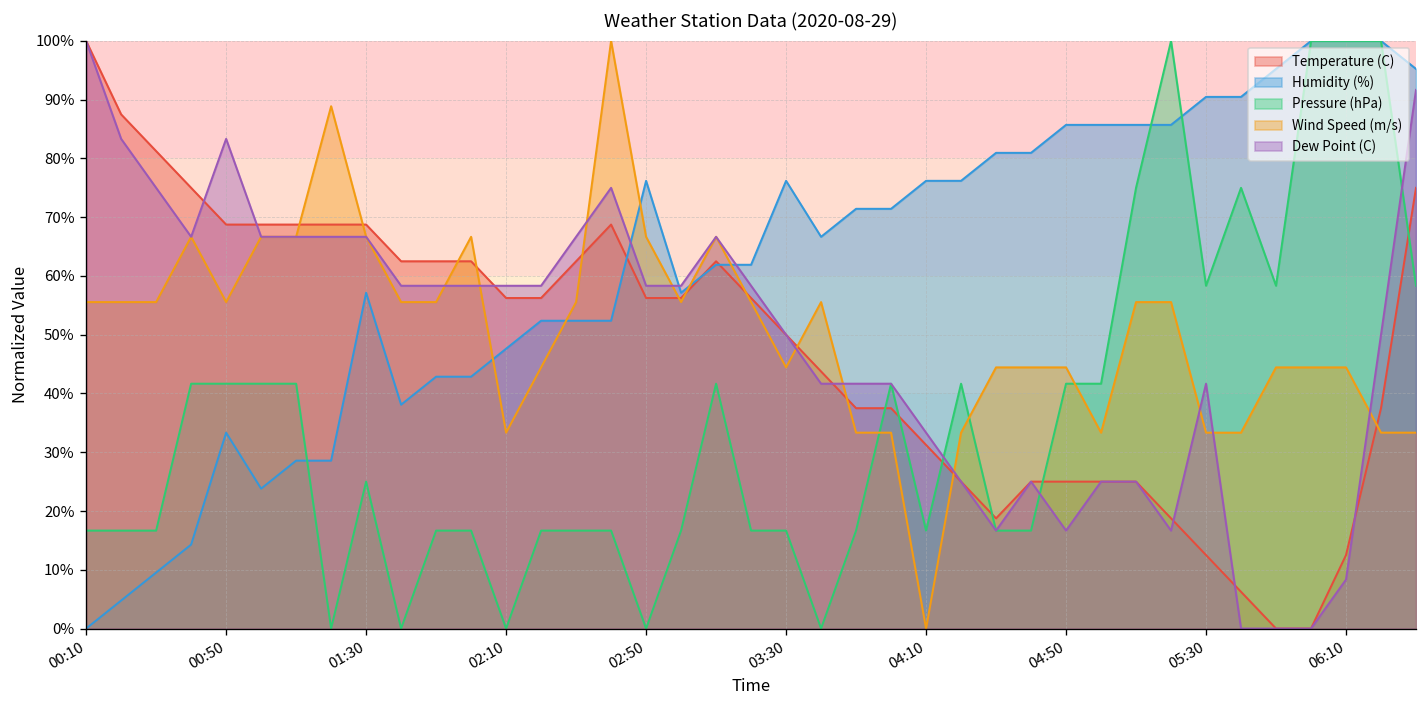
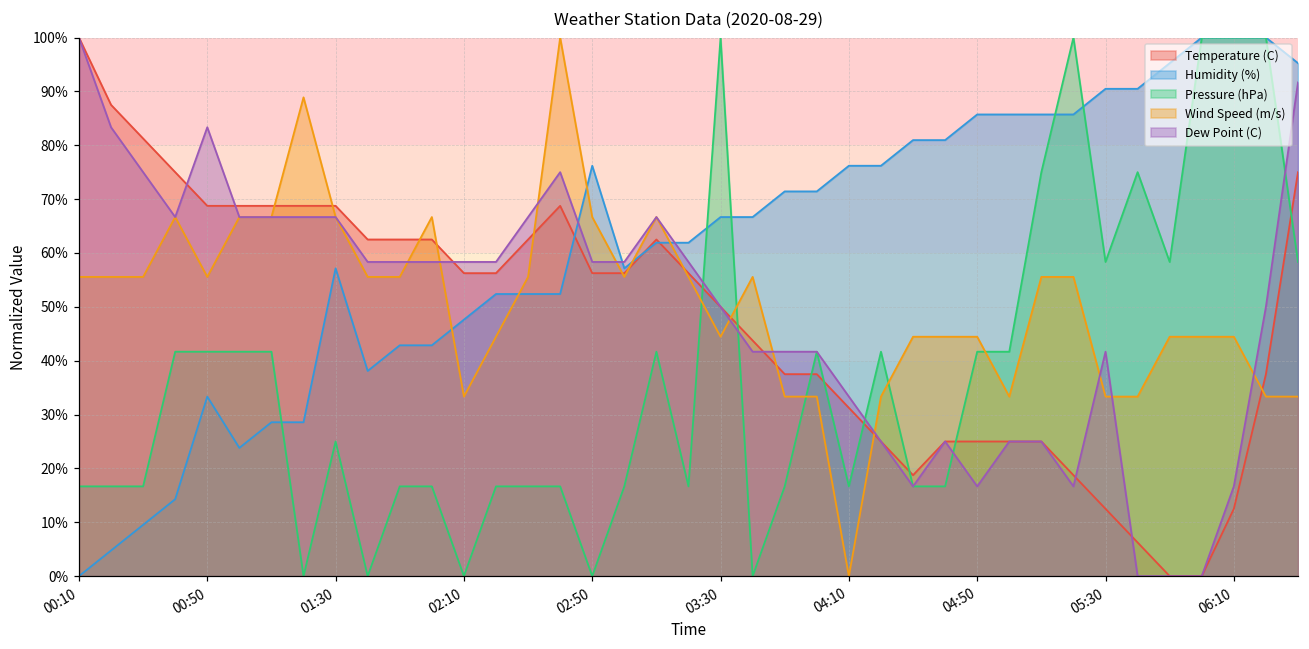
Humidity (%), 03:30: 76% -> 67%
Pressure (hPa), 03:30: 17% -> 100%
Dew Point (C), 06:10: 8% -> 17%
